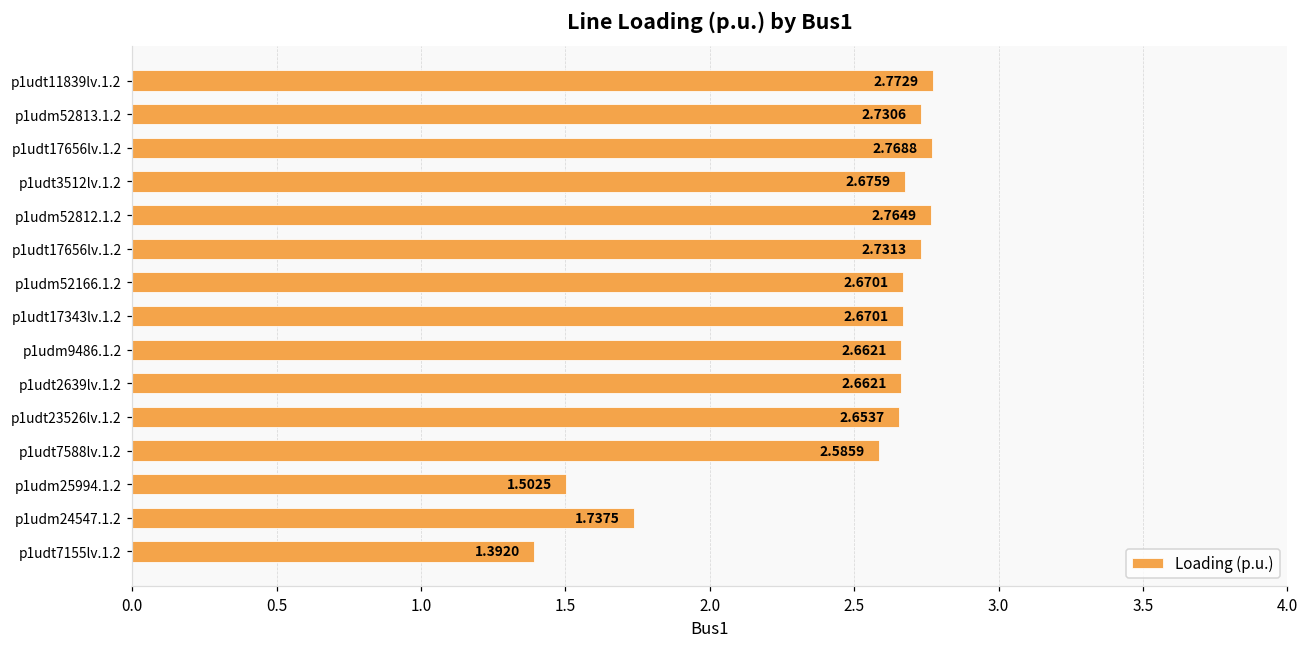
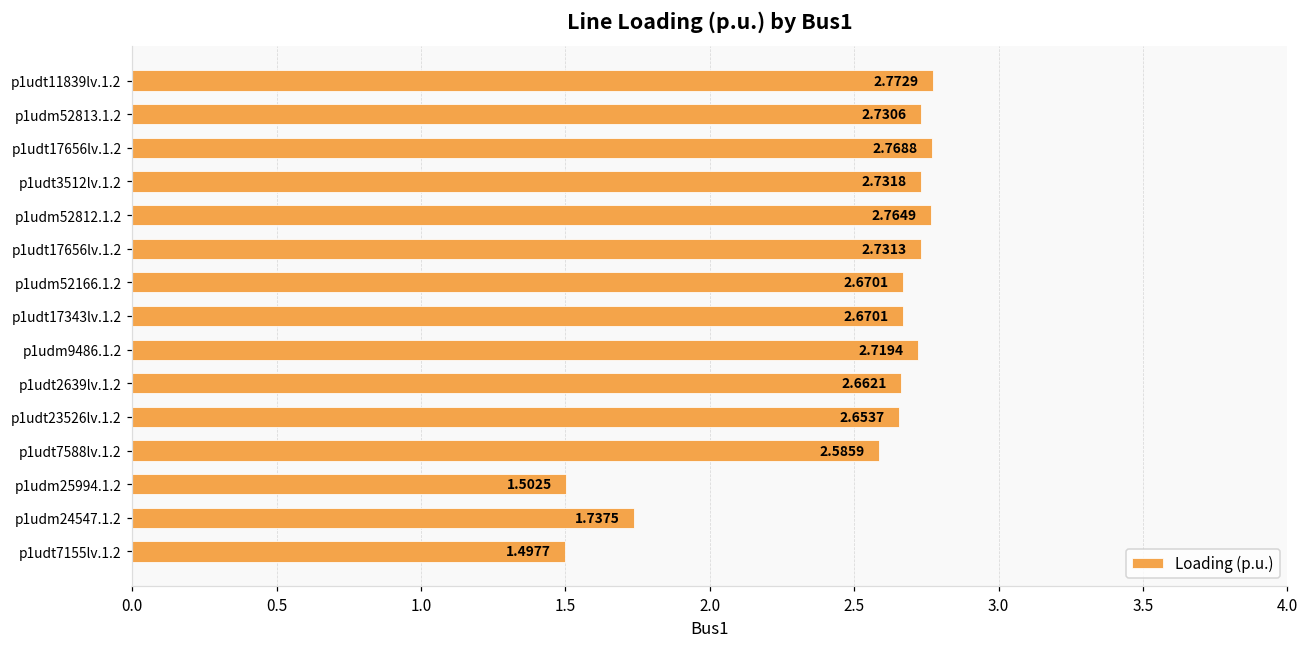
p1udt3512lv.1.2: 2.6759 -> 2.7318
p1udm9486.1.2: 2.6621 -> 2.7194
p1udt7155lv.1.2: 1.3920 -> 1.4977
